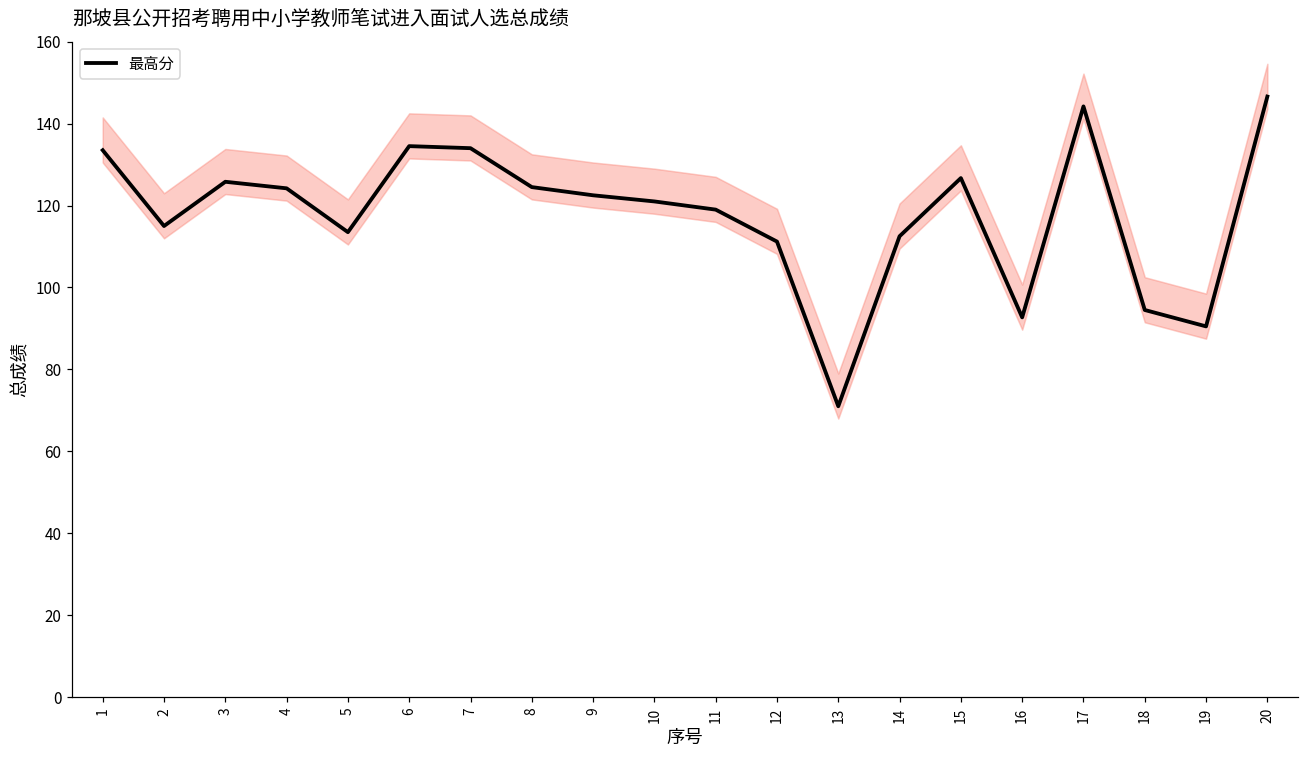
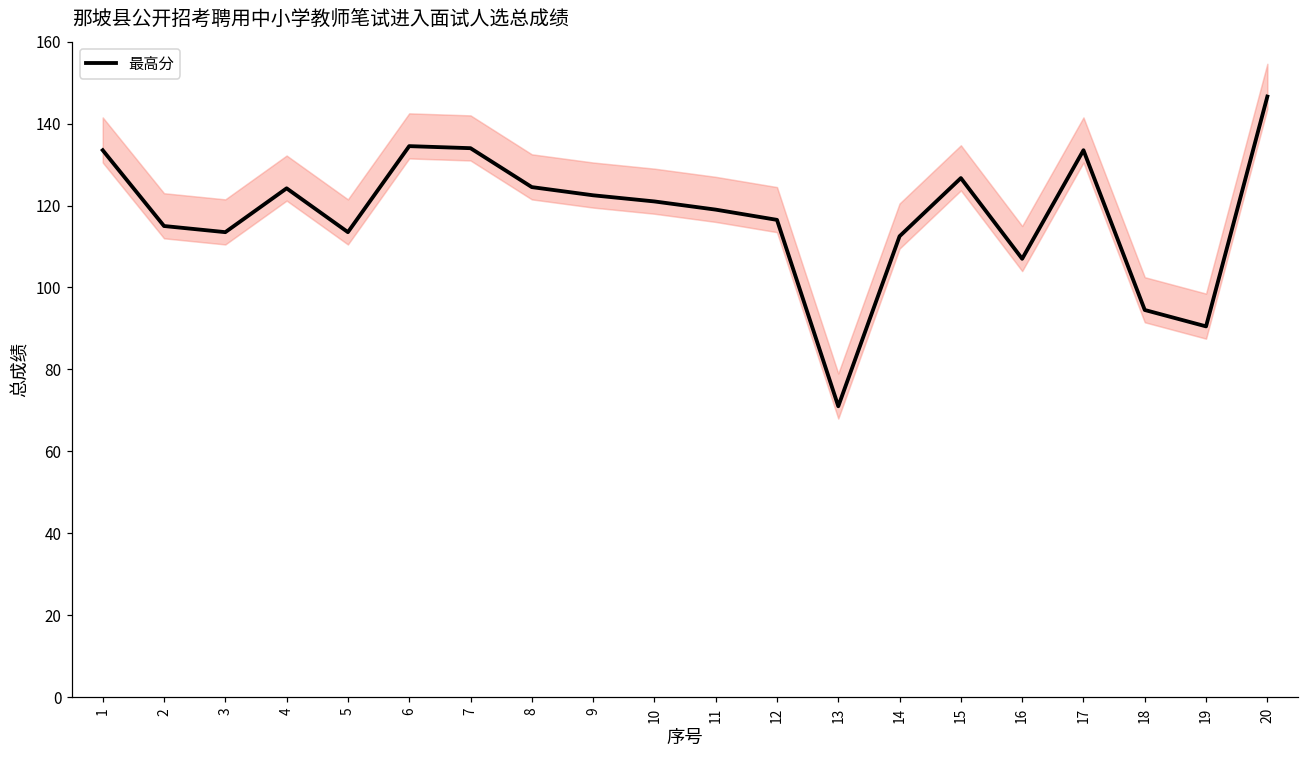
最高分, 3: 126 -> 114
最高分, 12: 111 -> 117
最高分, 16: 93 -> 107
最高分, 17: 144 -> 134
